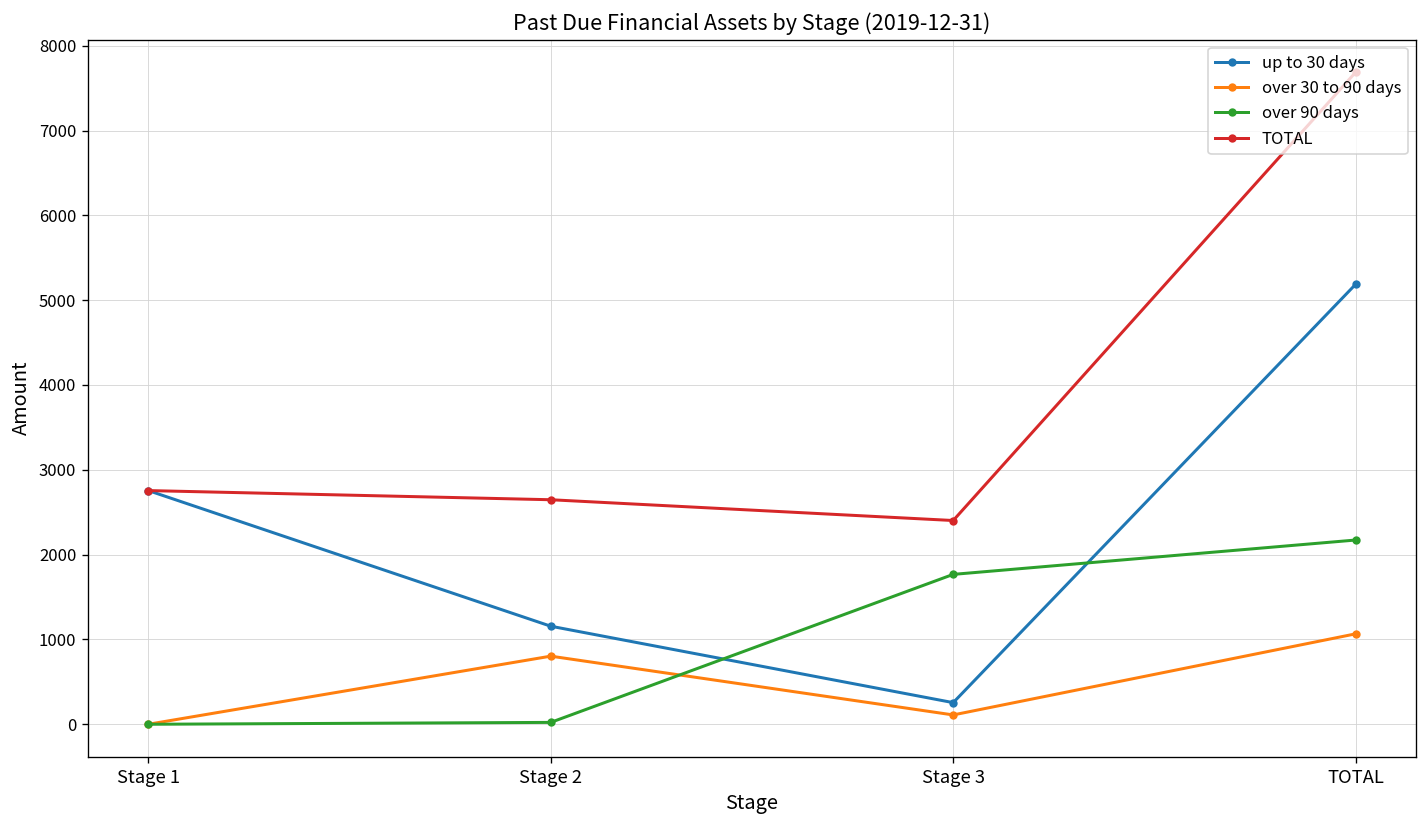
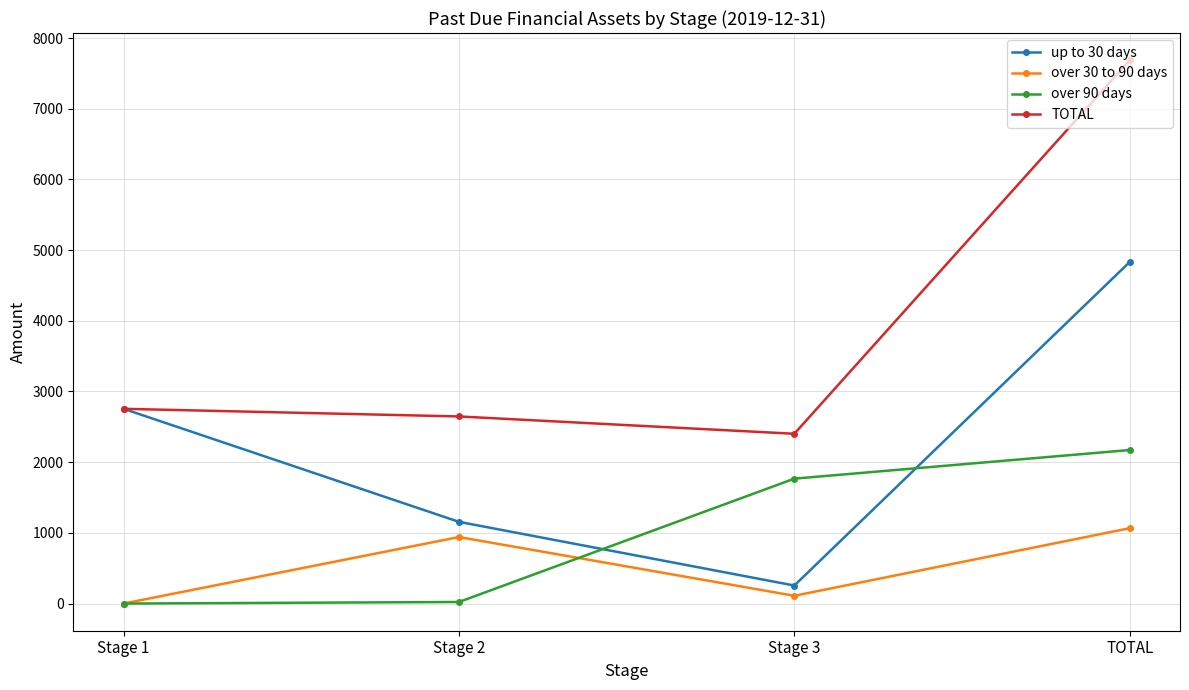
over 30 to 90 days, Stage 2: 800 -> 900
up to 30 days, TOTAL: 5200 -> 4800
